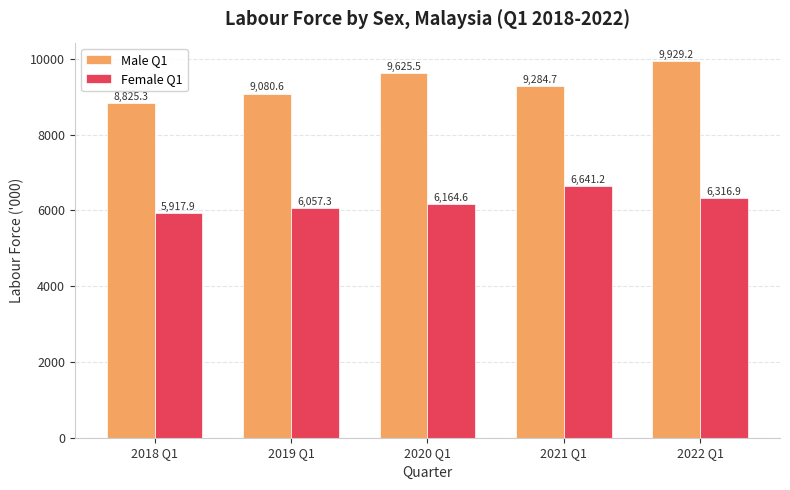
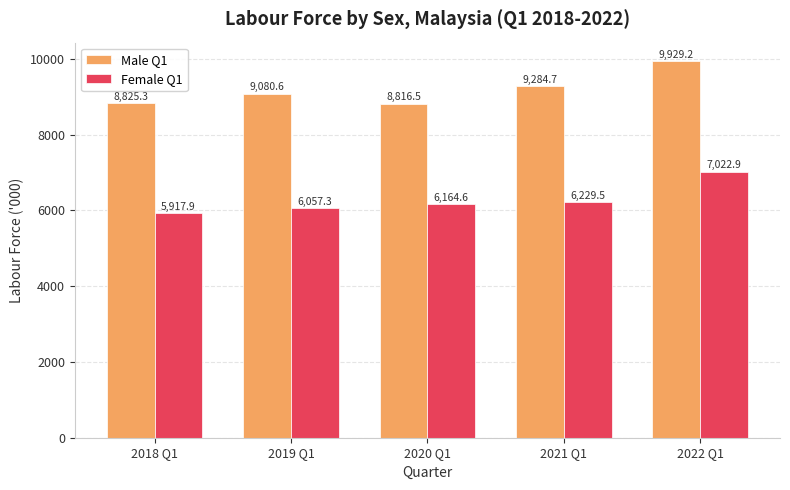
Male Q1, 2020 Q1: 9,625.5 -> 8,816.5
Female Q1, 2021 Q1: 6,641.2 -> 6,229.5
Female Q1, 2022 Q1: 6,316.9 -> 7,022.9
